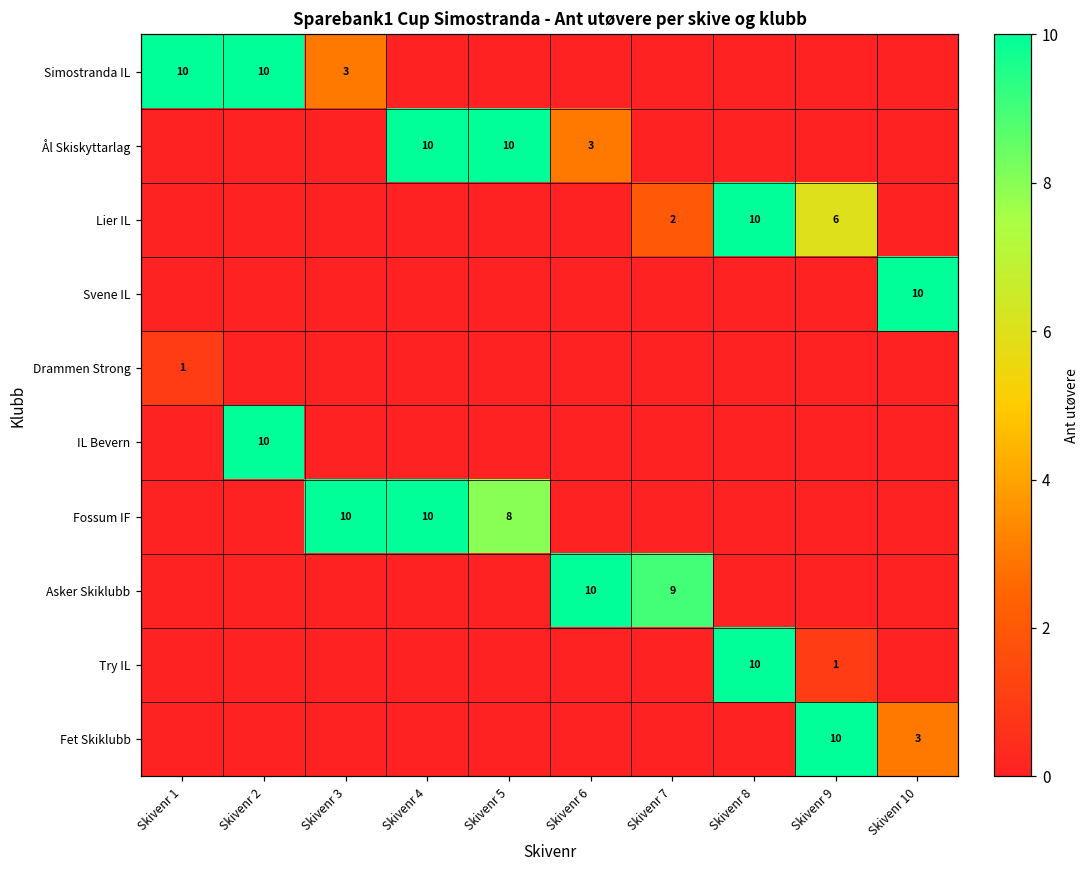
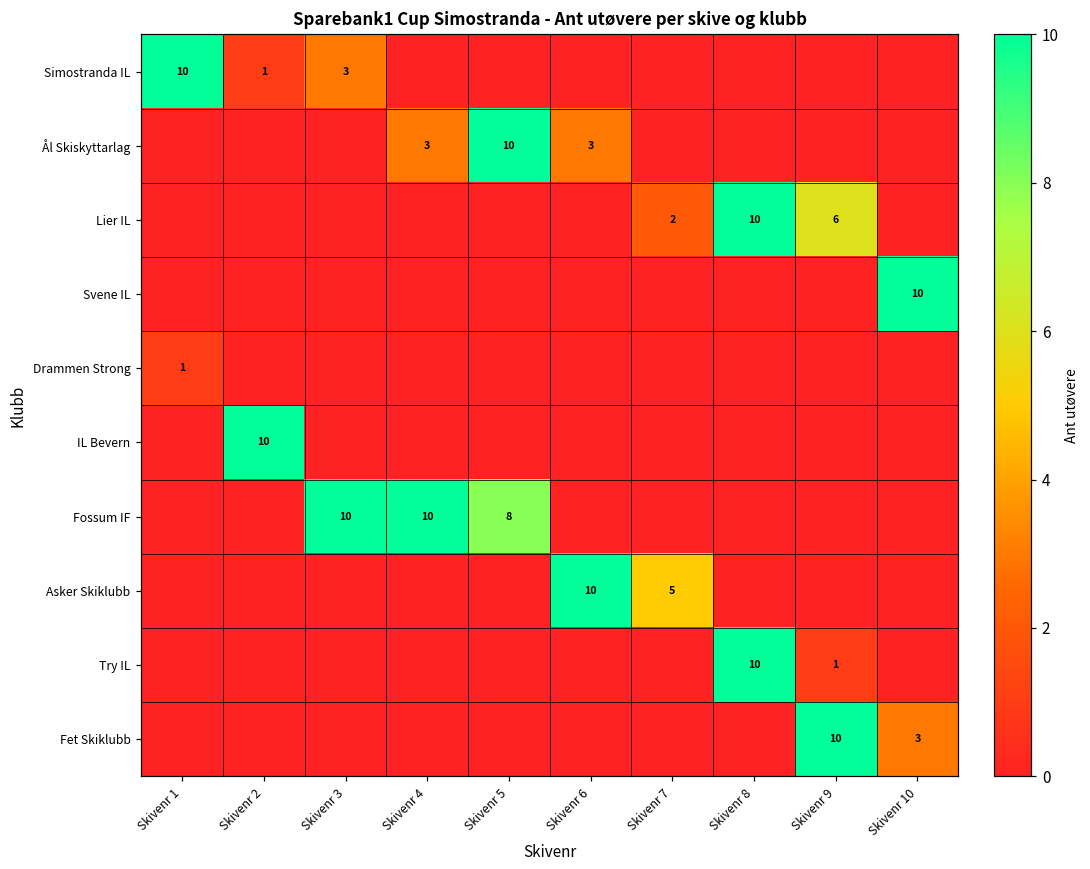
Simostranda IL, Skivenr 2: 10 -> 1
Ål Skiskyttarlag, Skivenr 4: 10 -> 3
Asker Skiklubb, Skivenr 7: 9 -> 5
